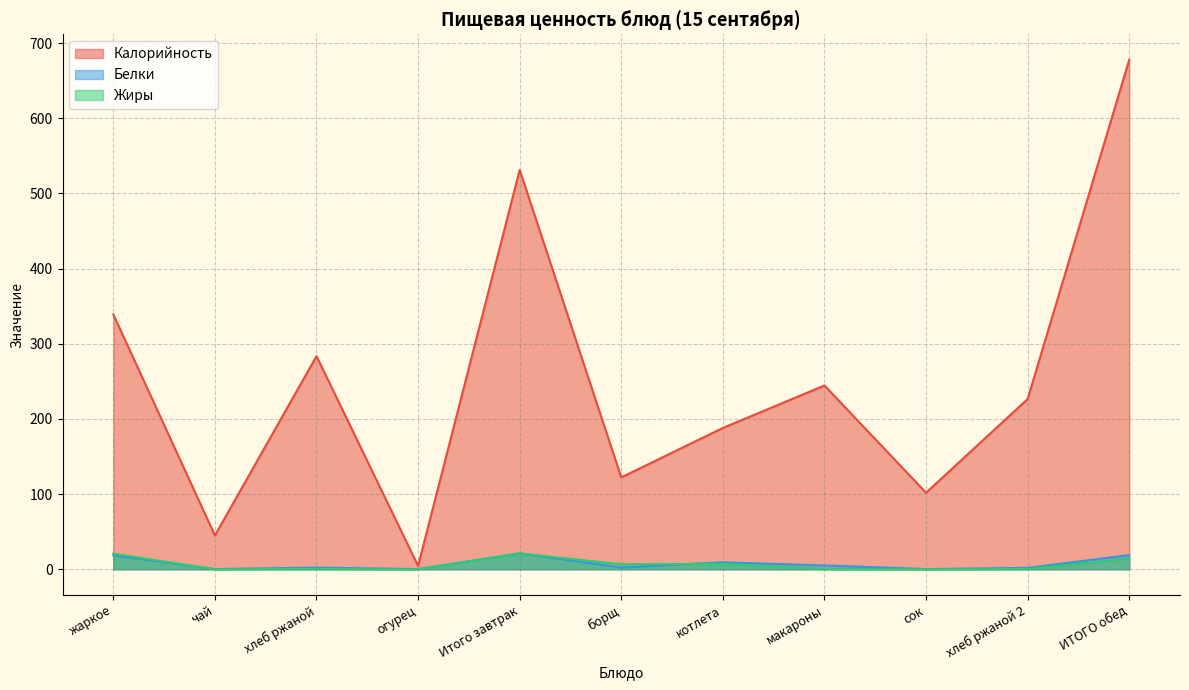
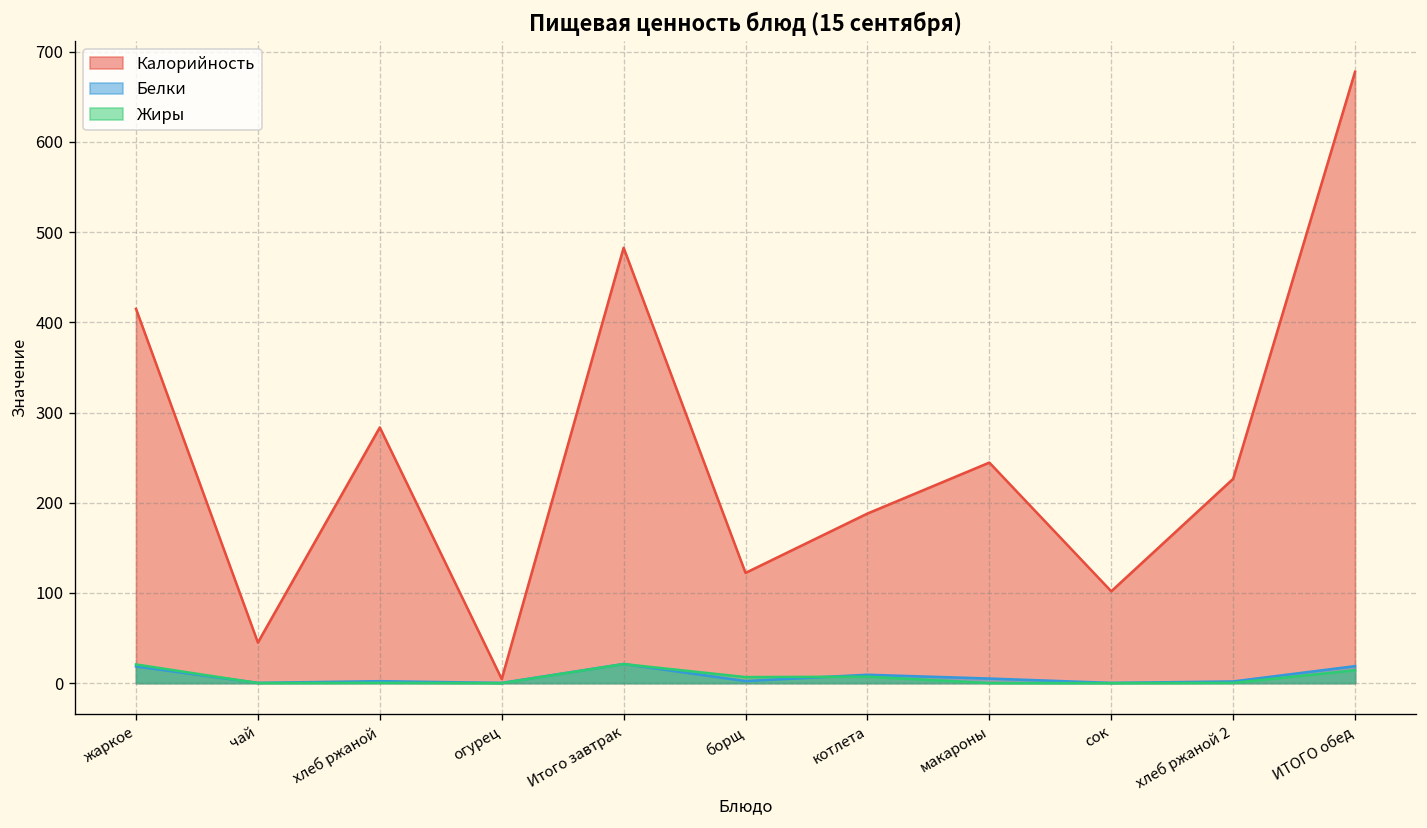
Калорийность, жаркое: 340 -> 420
Калорийность, Итого завтрак: 530 -> 480
